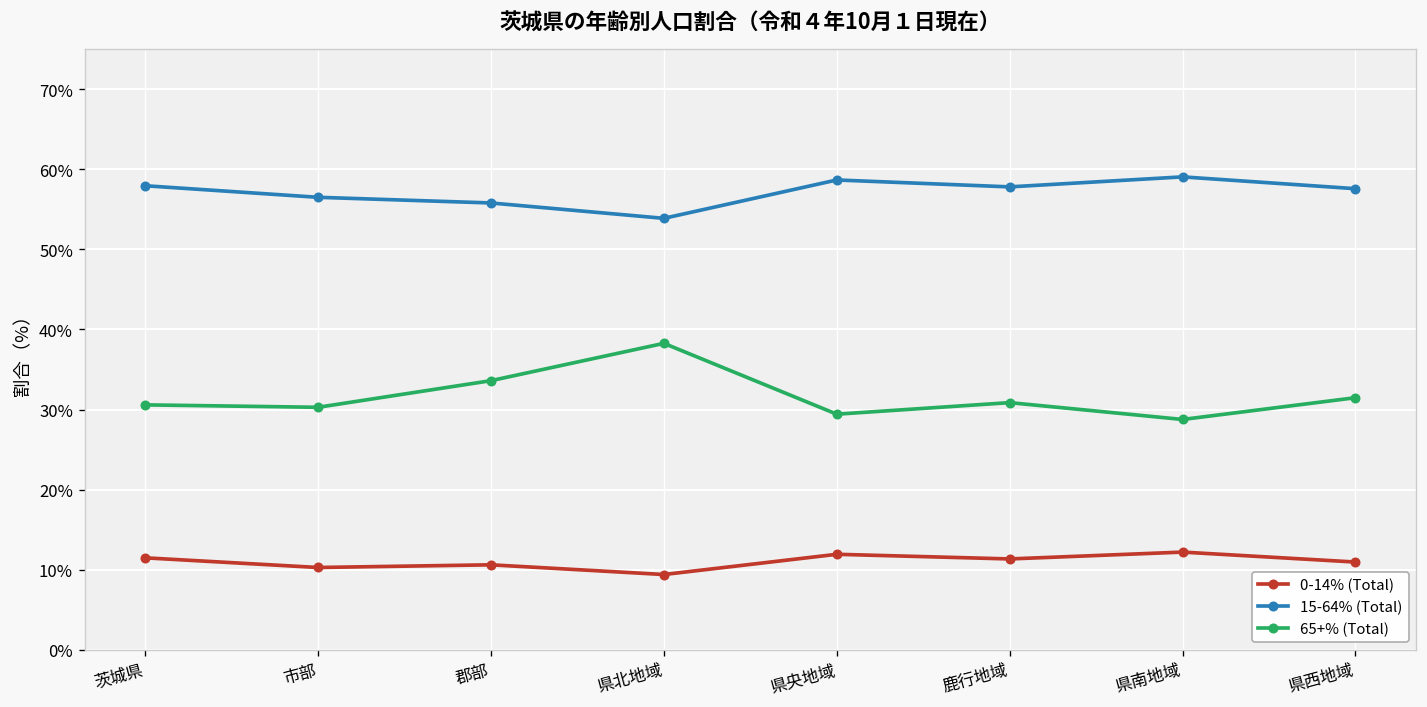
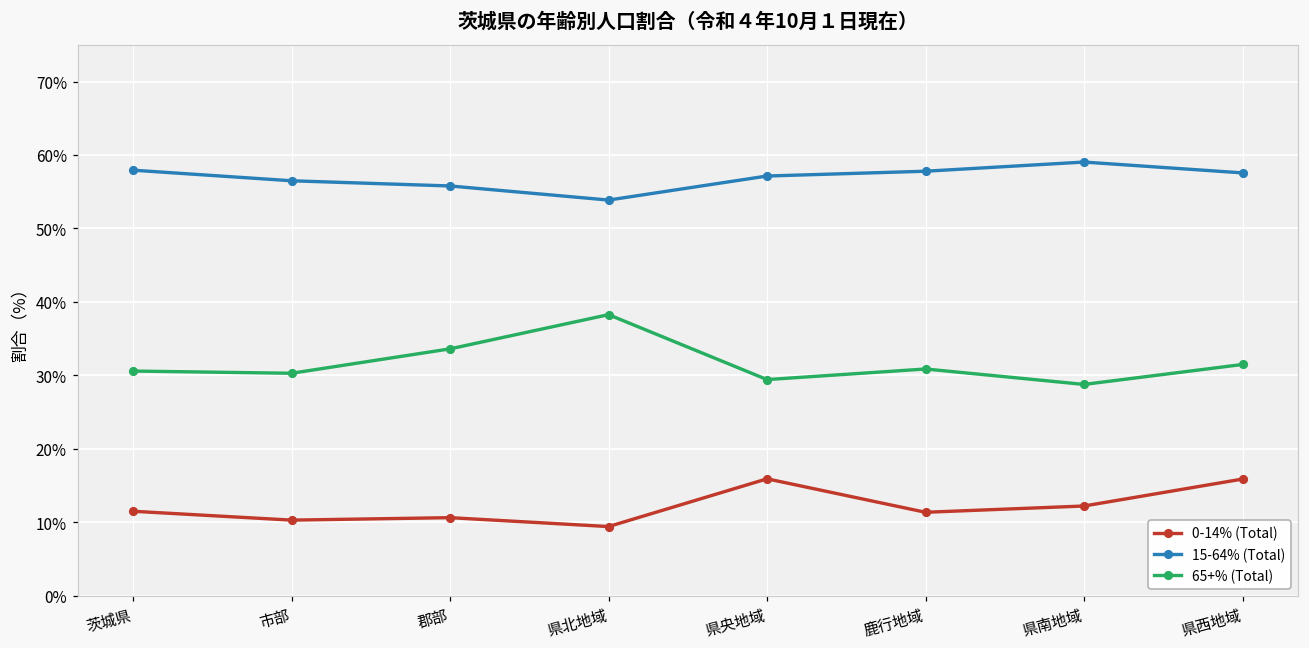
0-14% (Total), 県央地域: 12% -> 16%
15-64% (Total), 県央地域: 59% -> 57%
0-14% (Total), 県西地域: 11% -> 16%
